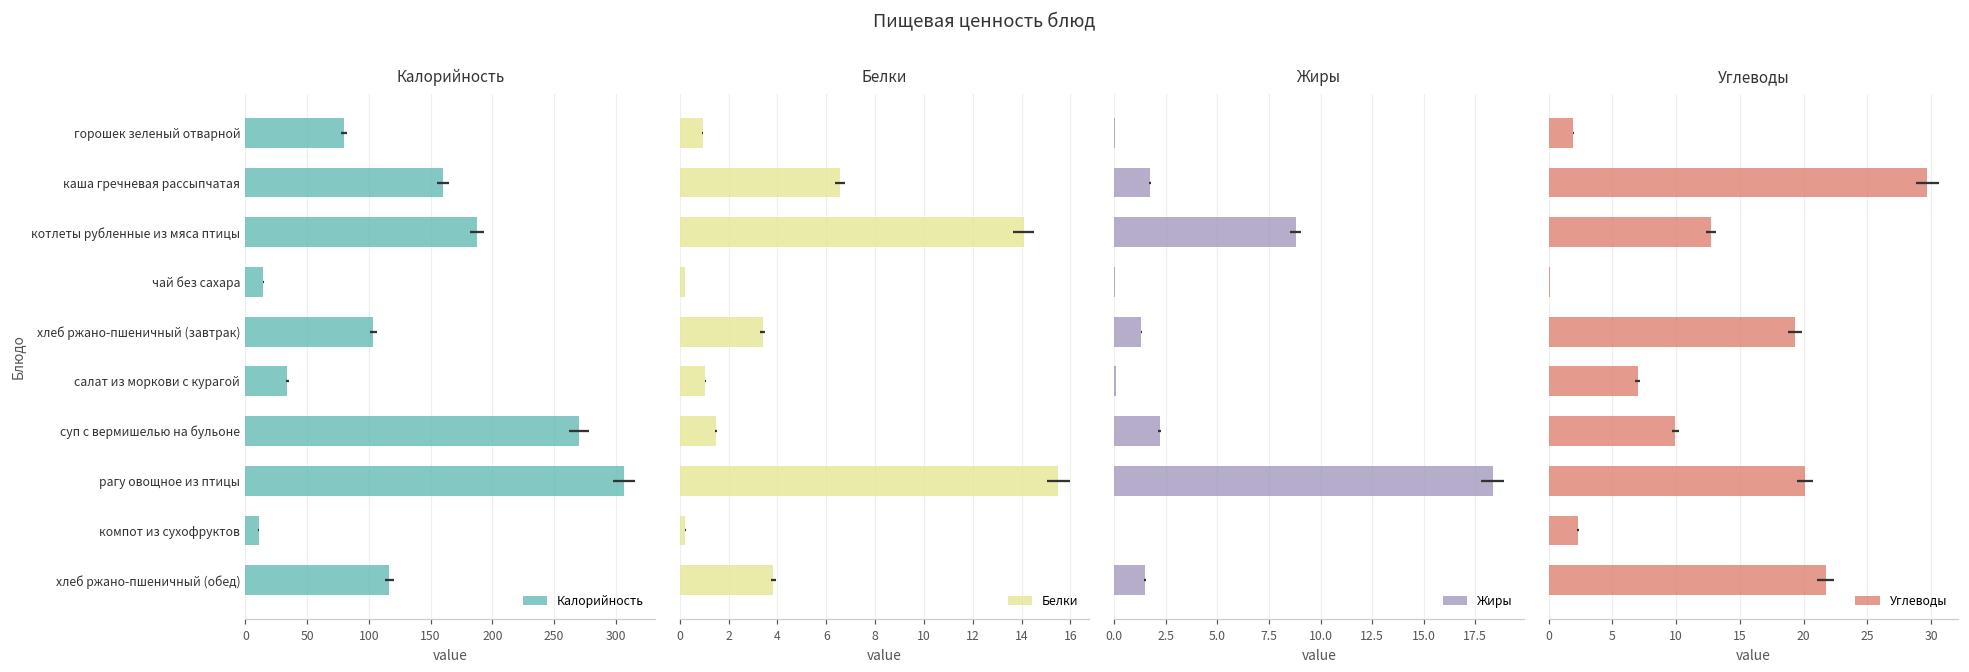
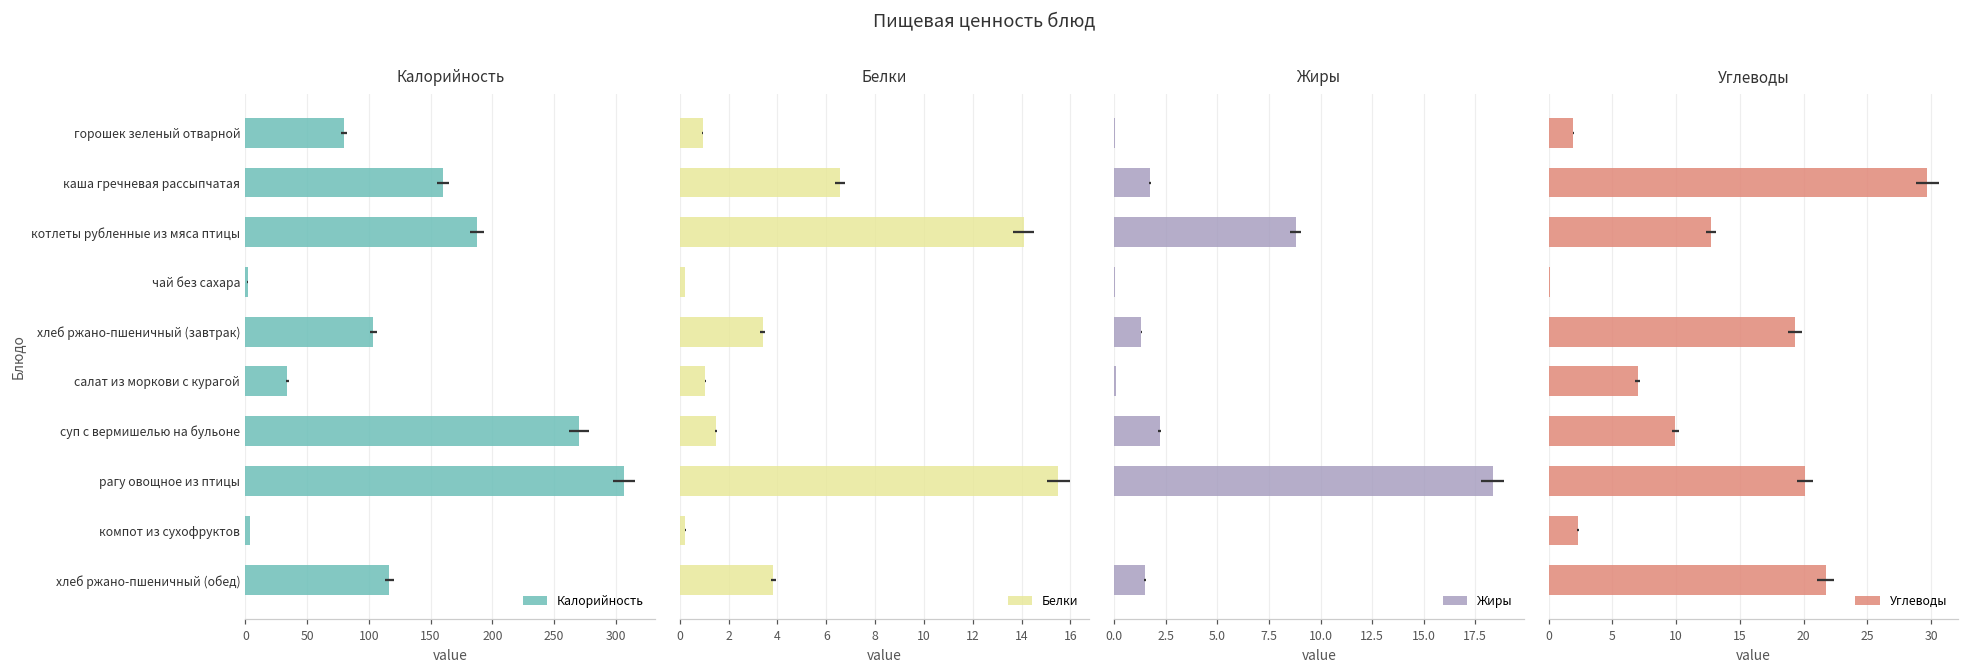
Калорийность, чай без сахара: 15 -> 2
Калорийность, компот из сухофруктов: 11 -> 4
